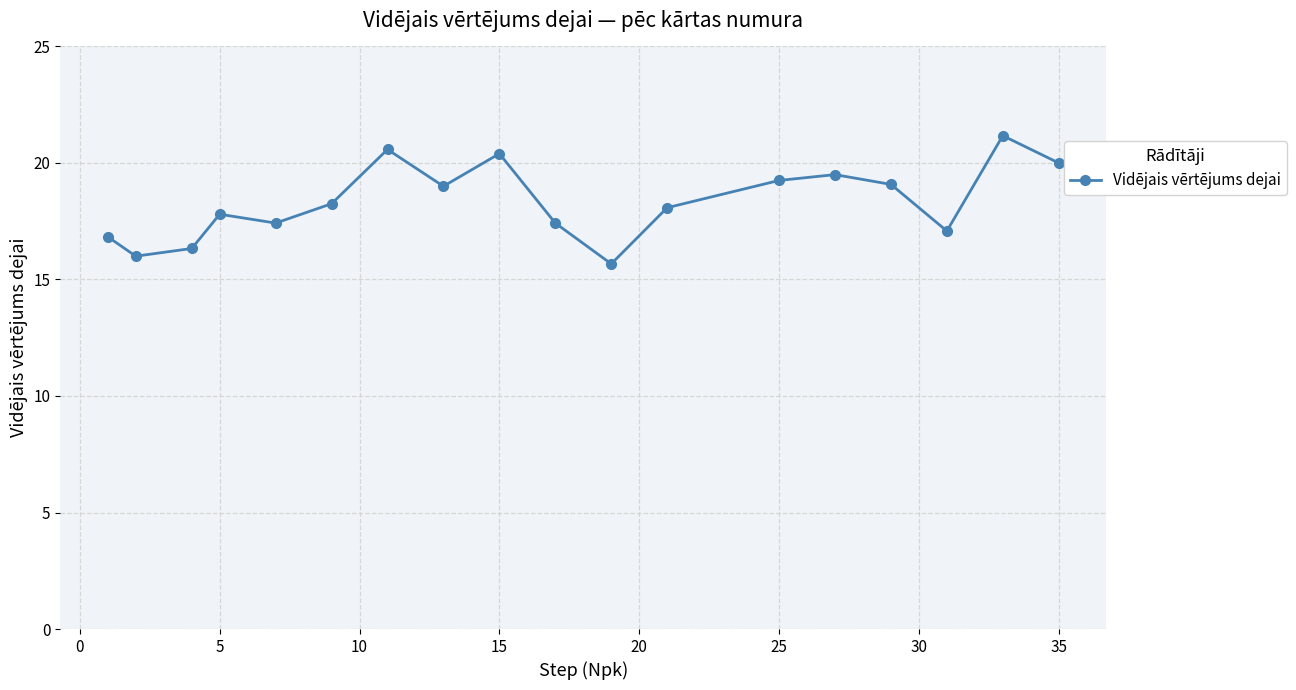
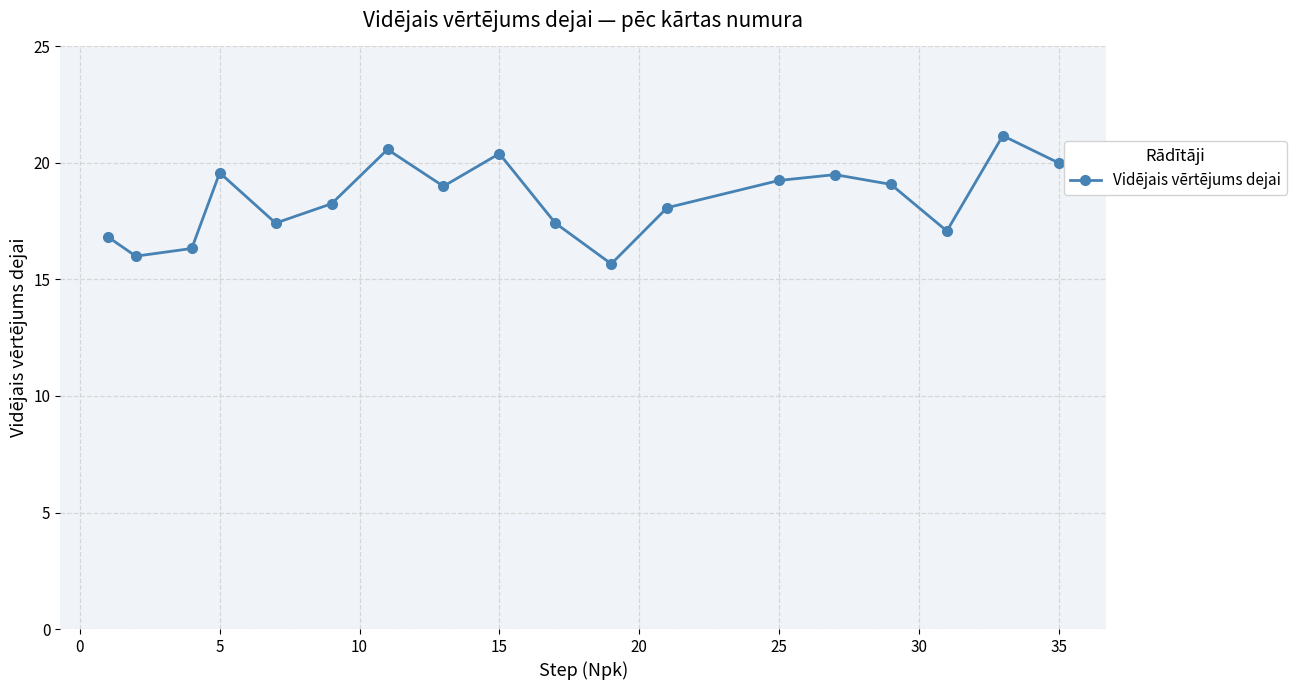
5: 17.8 -> 19.6
